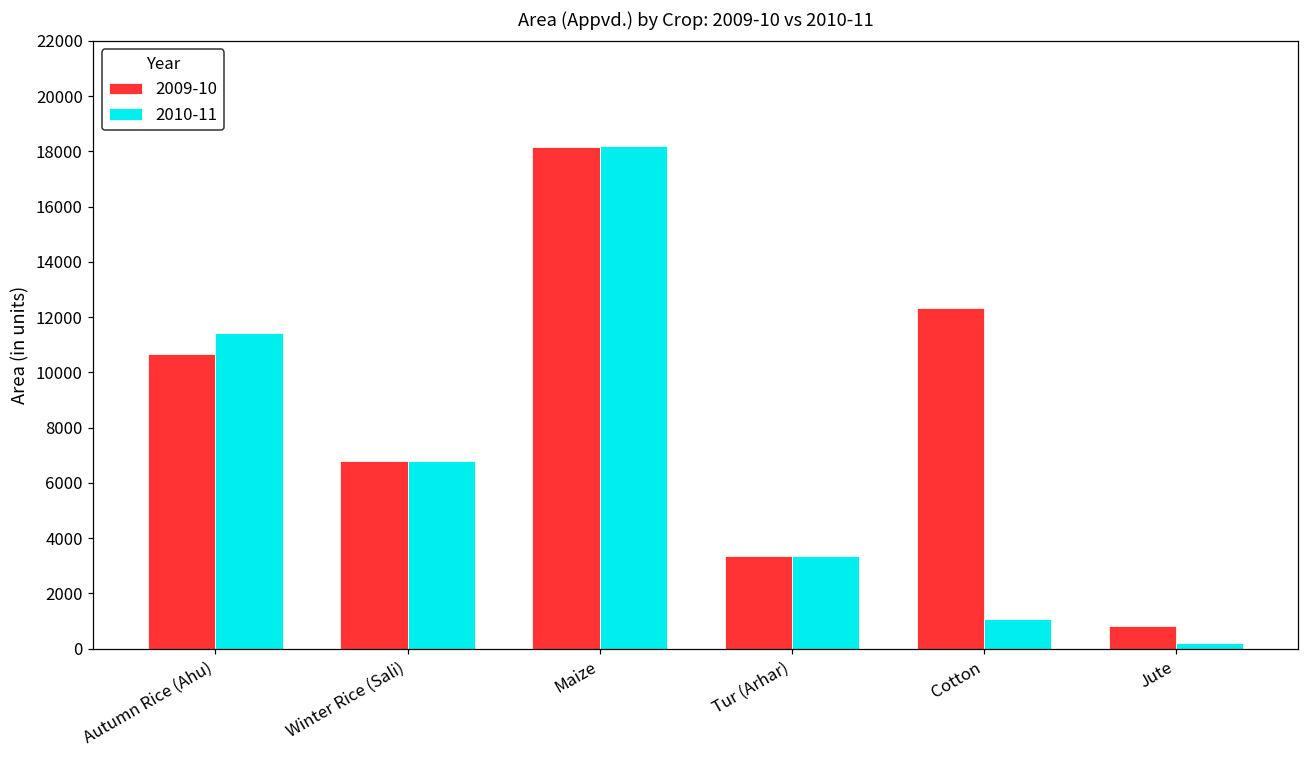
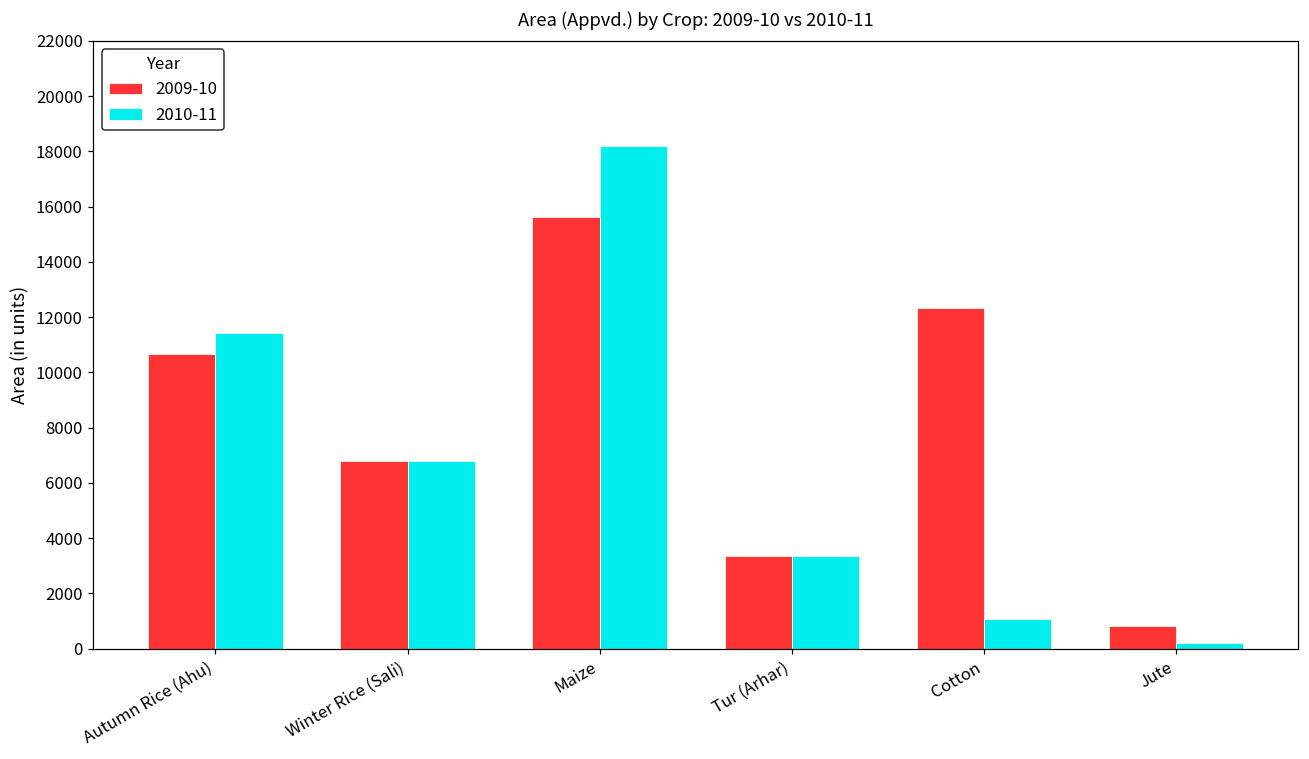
2009-10, Maize: 18200 -> 15600
